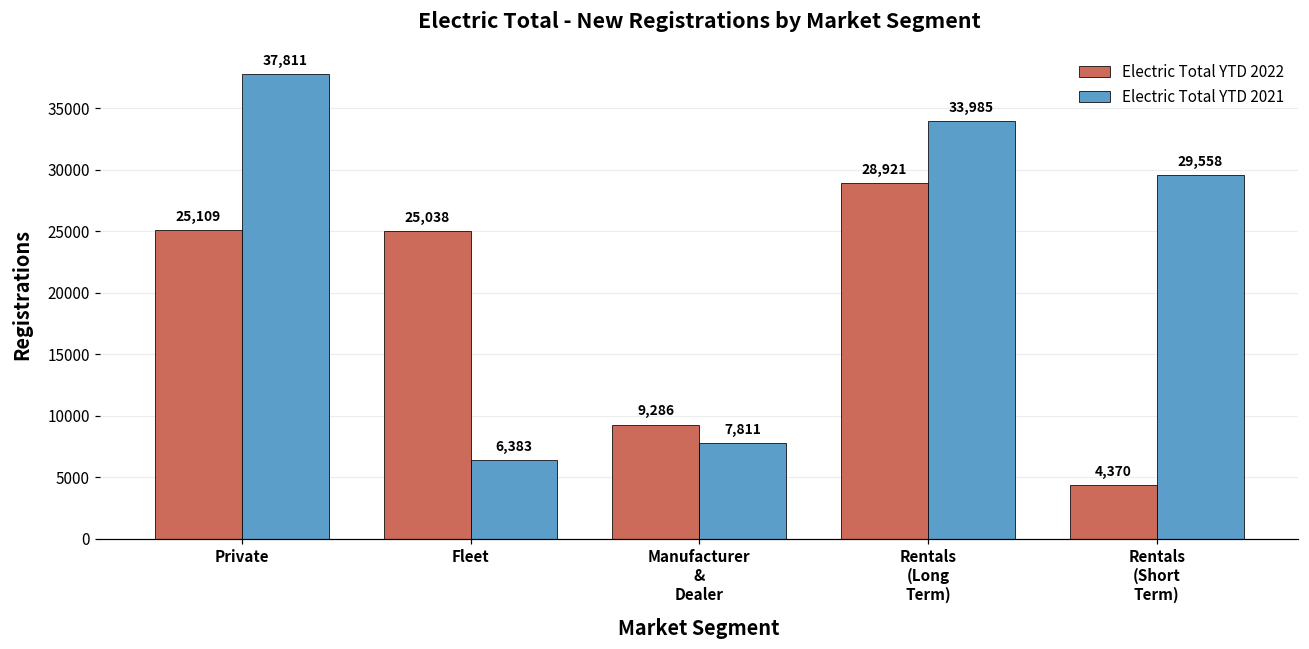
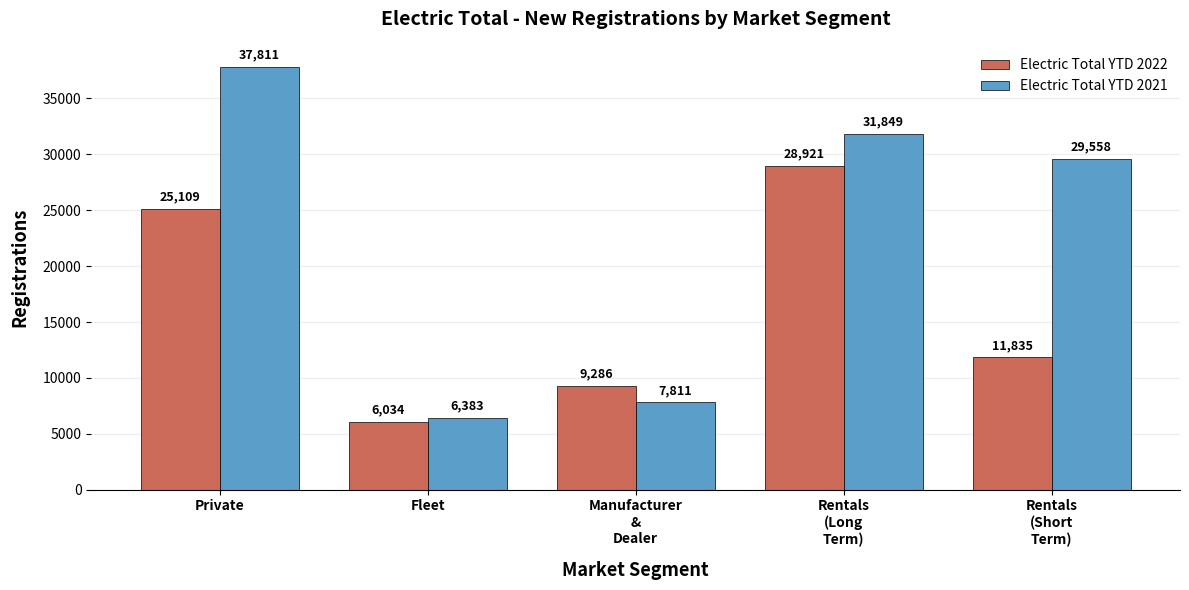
Electric Total YTD 2022, Fleet: 25,038 -> 6,034
Electric Total YTD 2021, Rentals (Long Term): 33,985 -> 31,849
Electric Total YTD 2022, Rentals (Short Term): 4,370 -> 11,835
